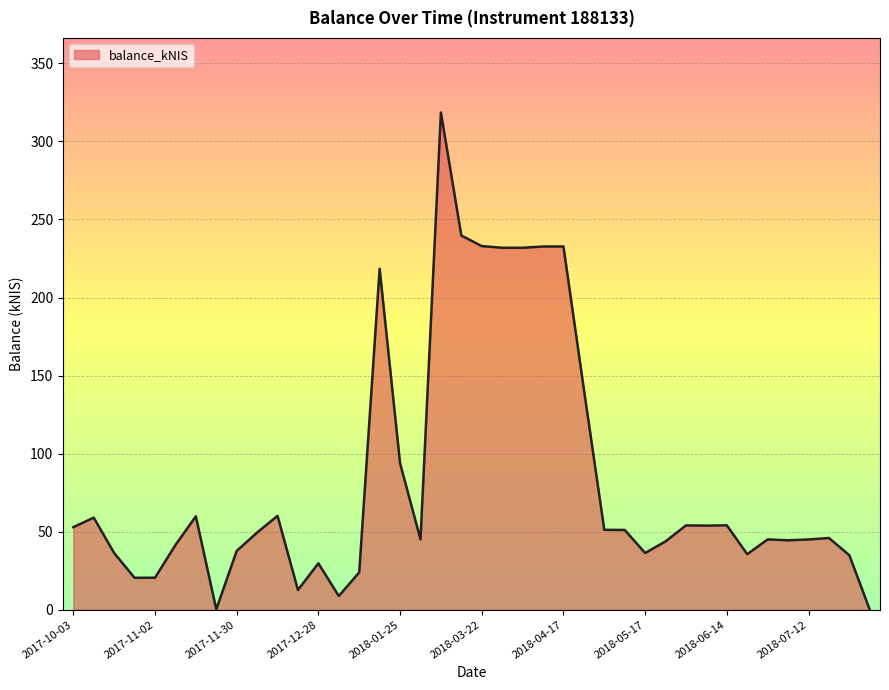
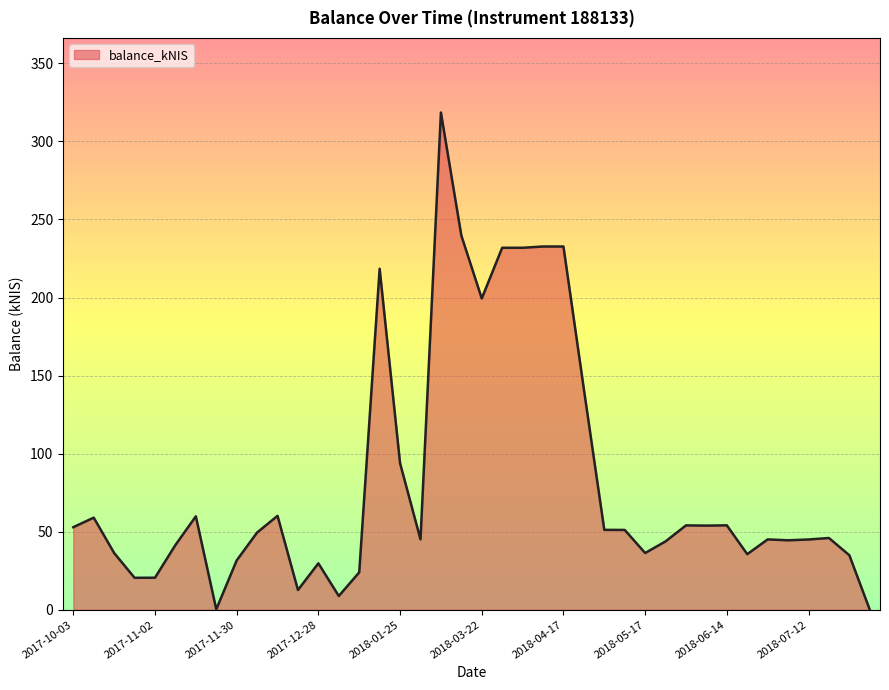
2017-11-30: 38 -> 32
2018-03-22: 233 -> 199
